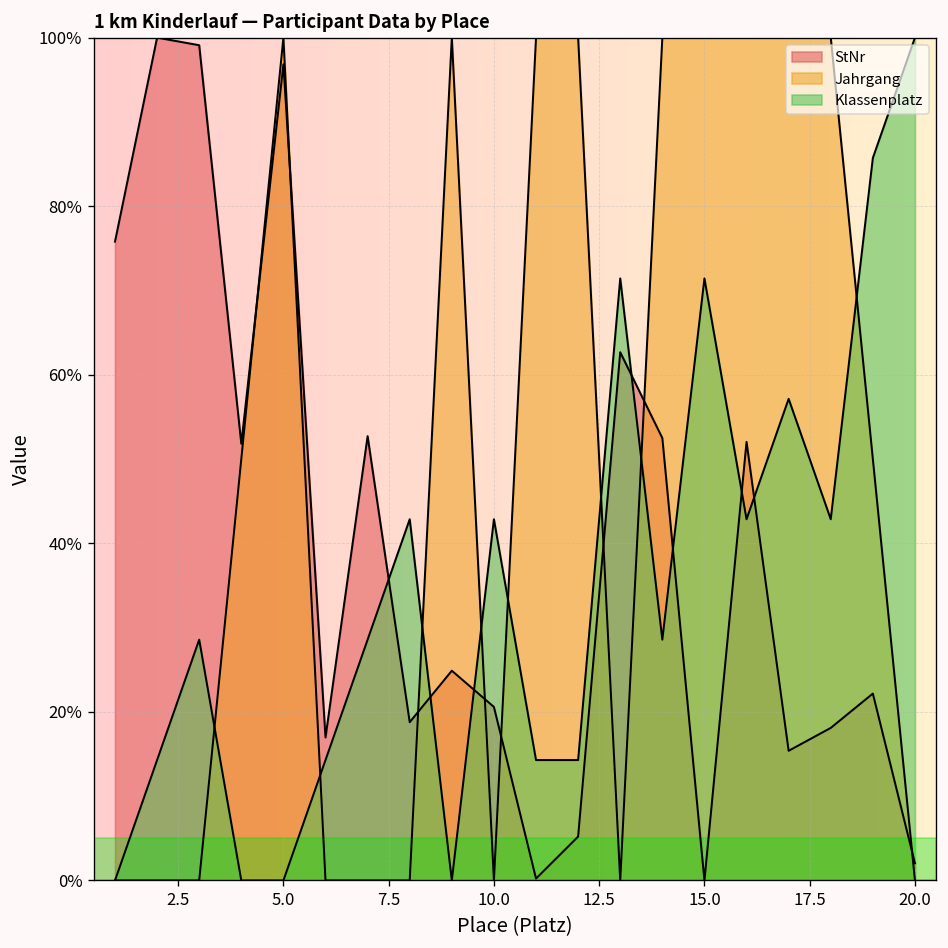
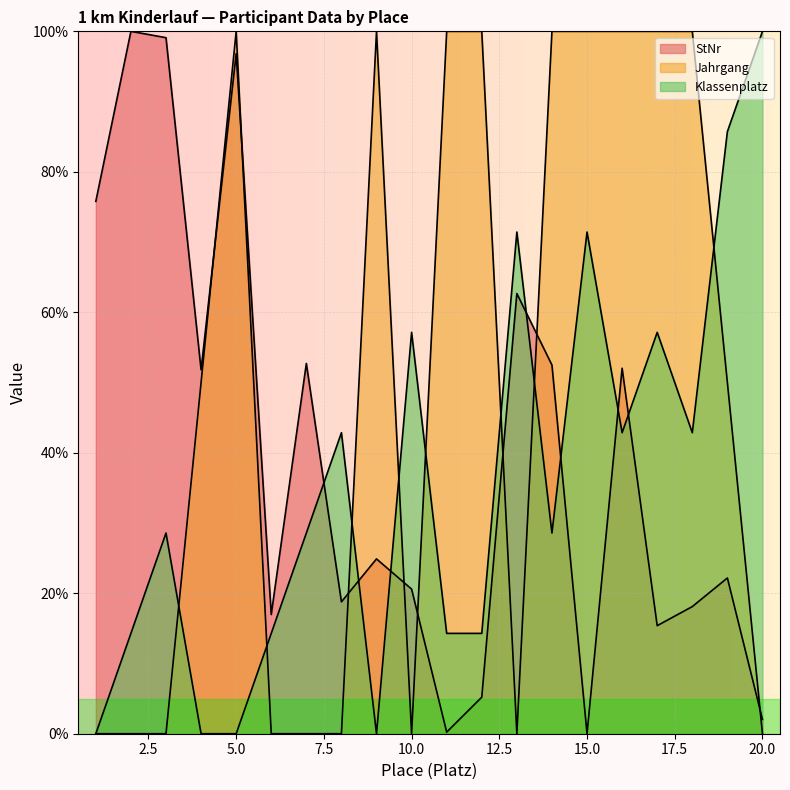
Klassenplatz, 10.0: 43% -> 57%
